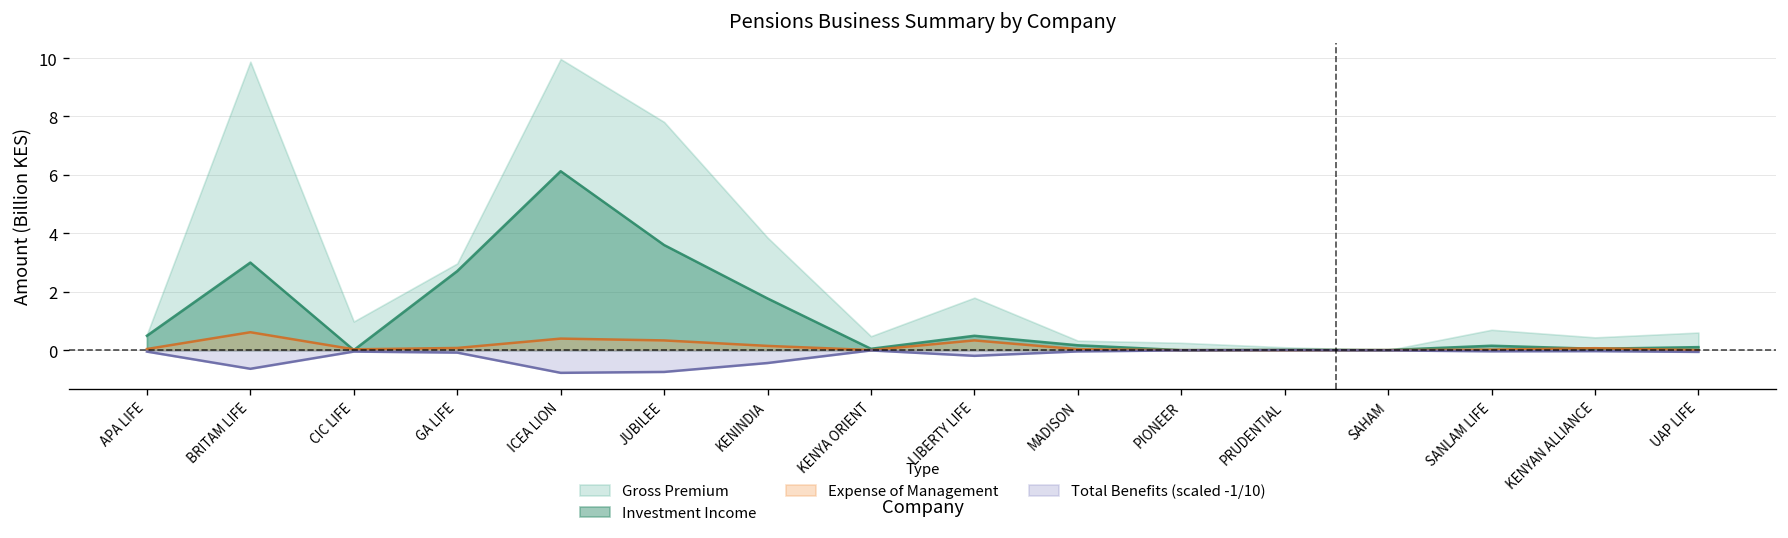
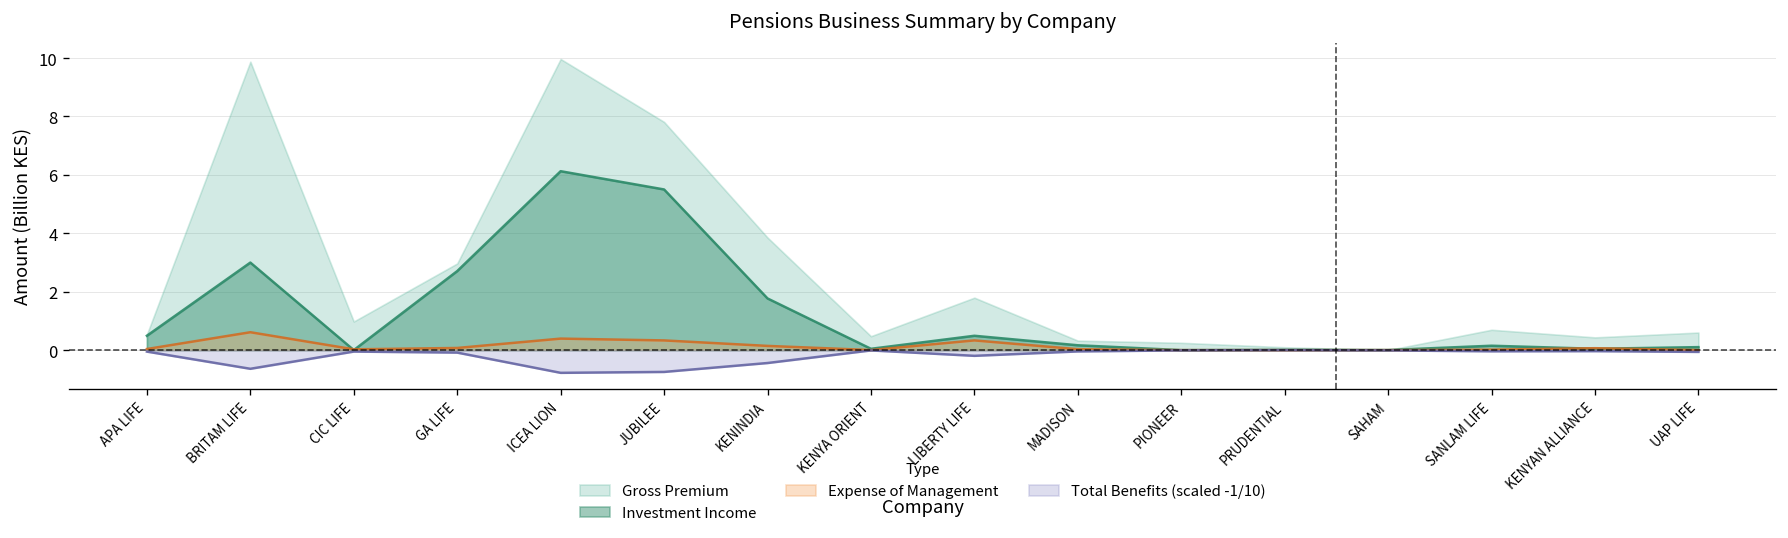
Investment Income, JUBILEE: 3.6 -> 5.5
